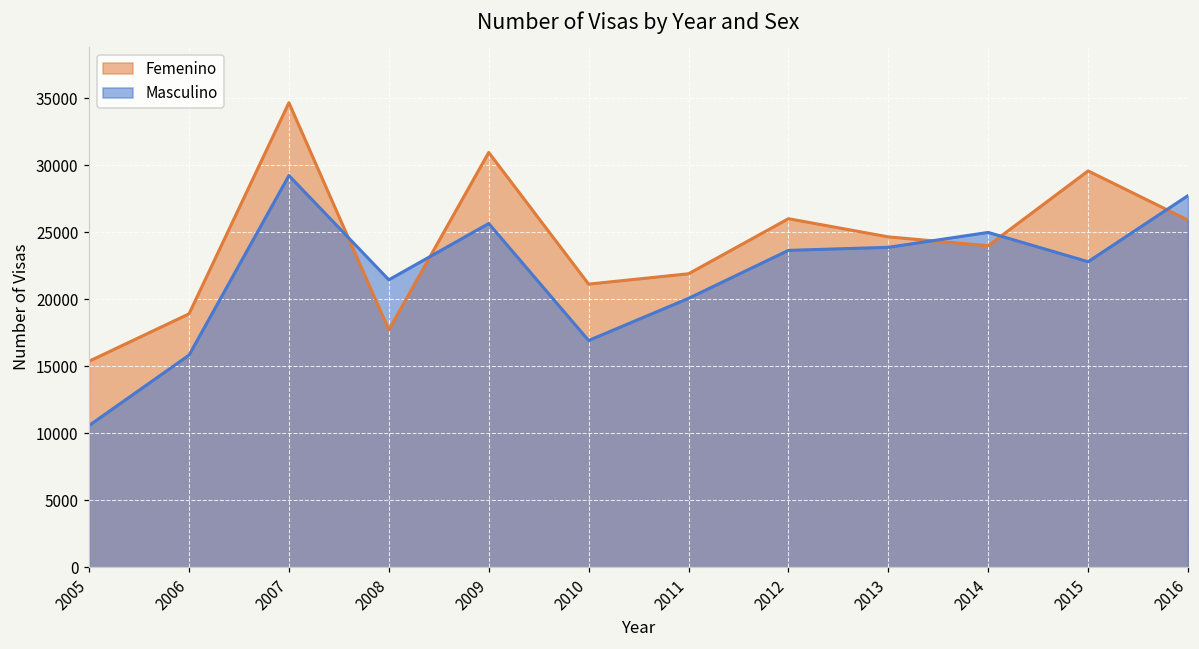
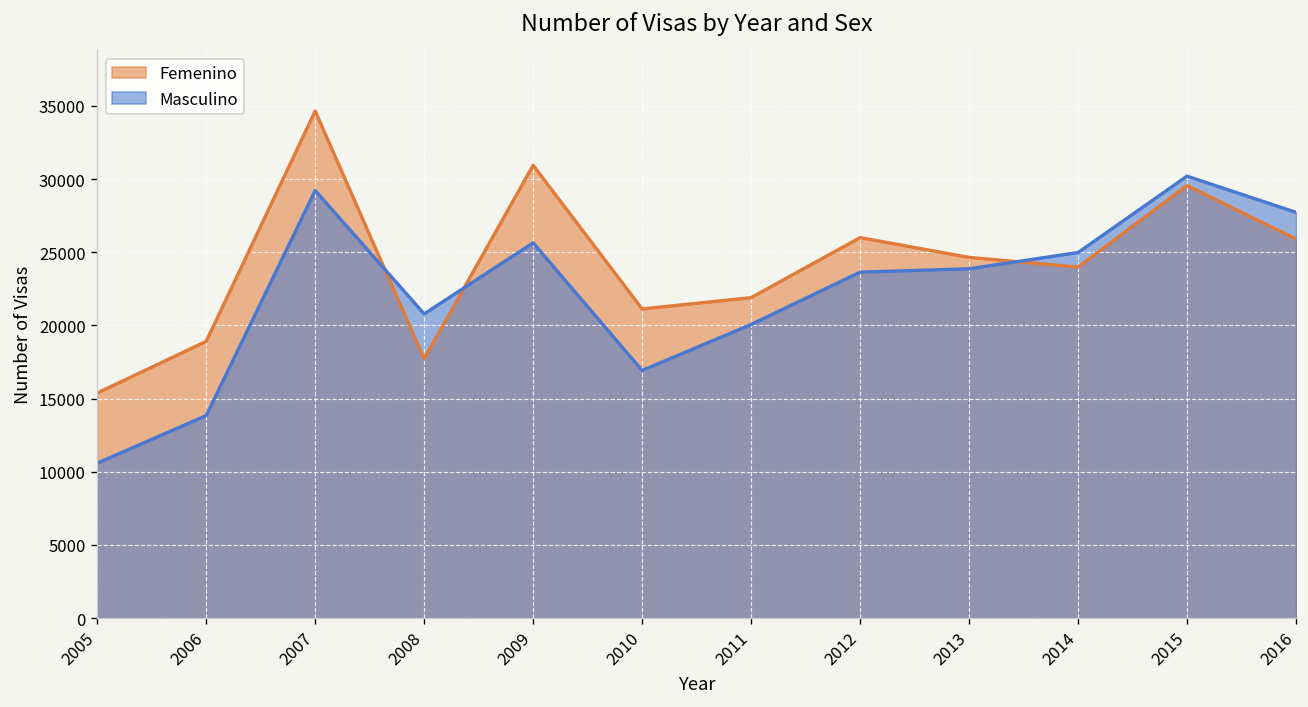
Masculino, 2006: 15800 -> 13800
Masculino, 2008: 21400 -> 20800
Masculino, 2015: 22800 -> 30200
